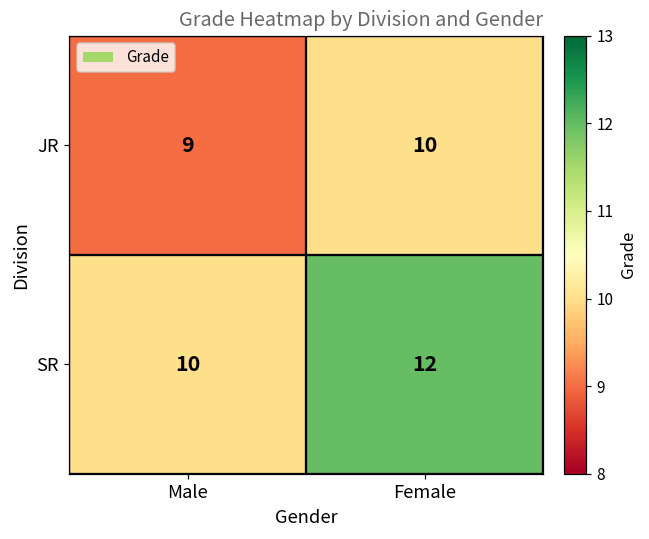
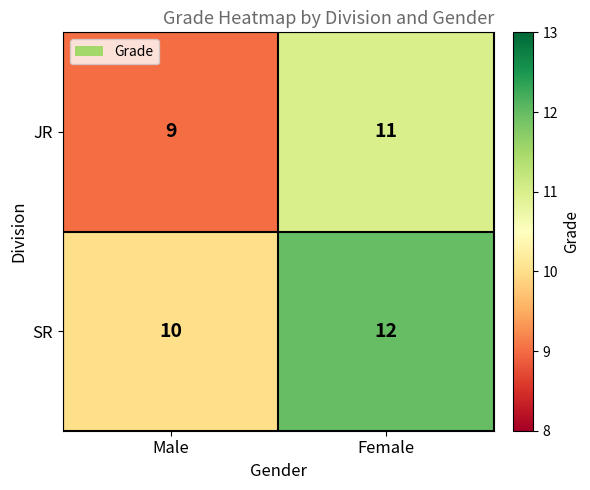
JR, Female: 10 -> 11
